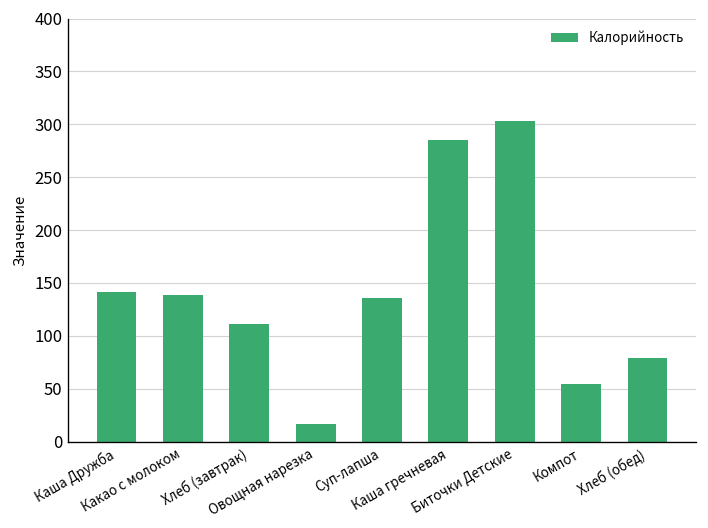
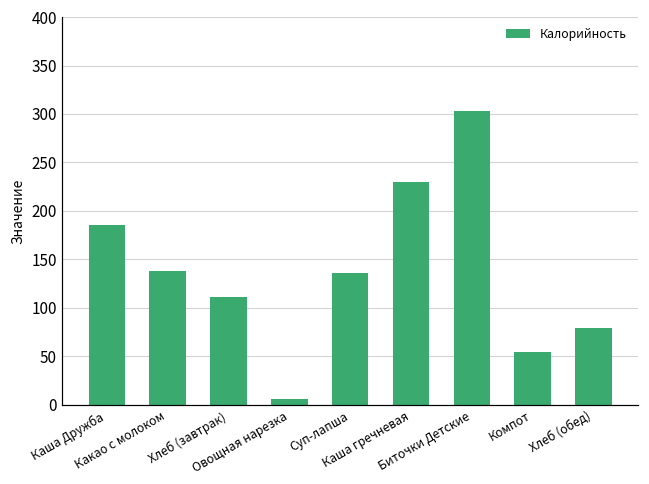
Каша Дружба: 140 -> 190
Овощная нарезка: 20 -> 10
Каша гречневая: 290 -> 230
